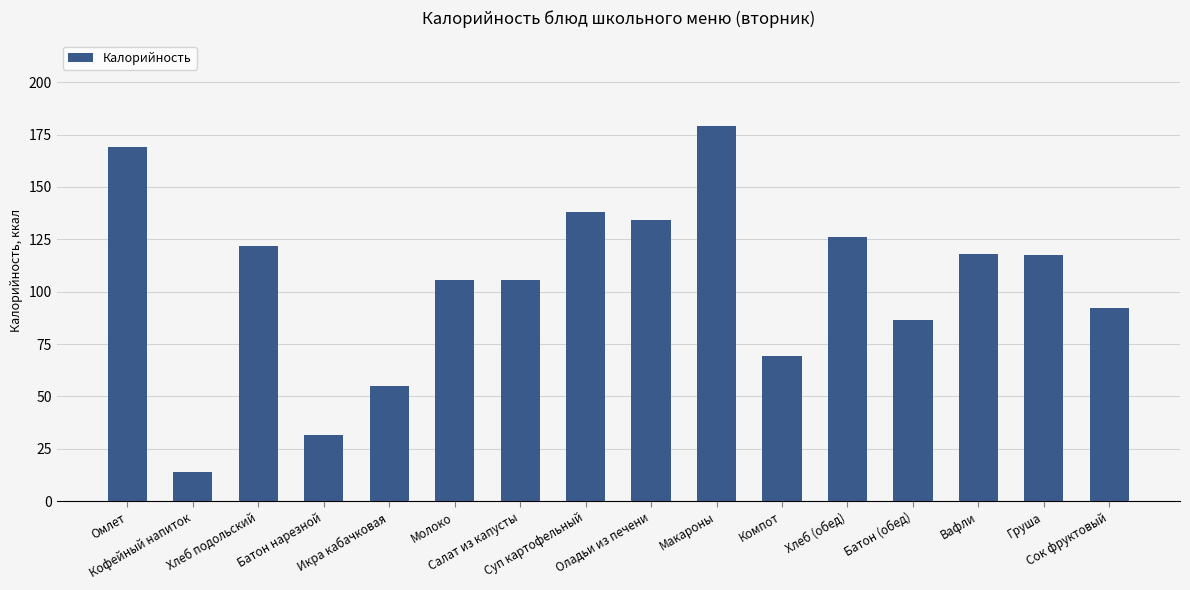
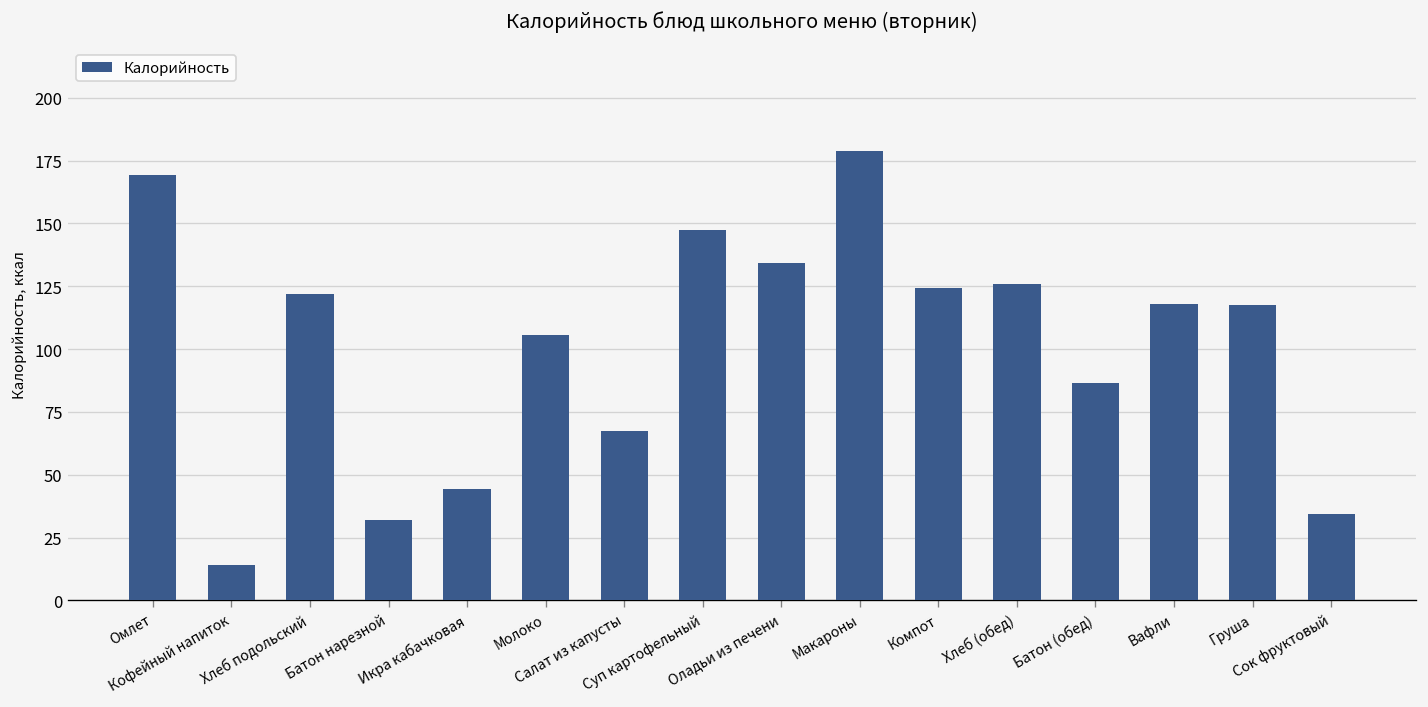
Икра кабачковая: 55 -> 45
Салат из капусты: 106 -> 68
Суп картофельный: 138 -> 148
Компот: 69 -> 124
Сок фруктовый: 92 -> 35
